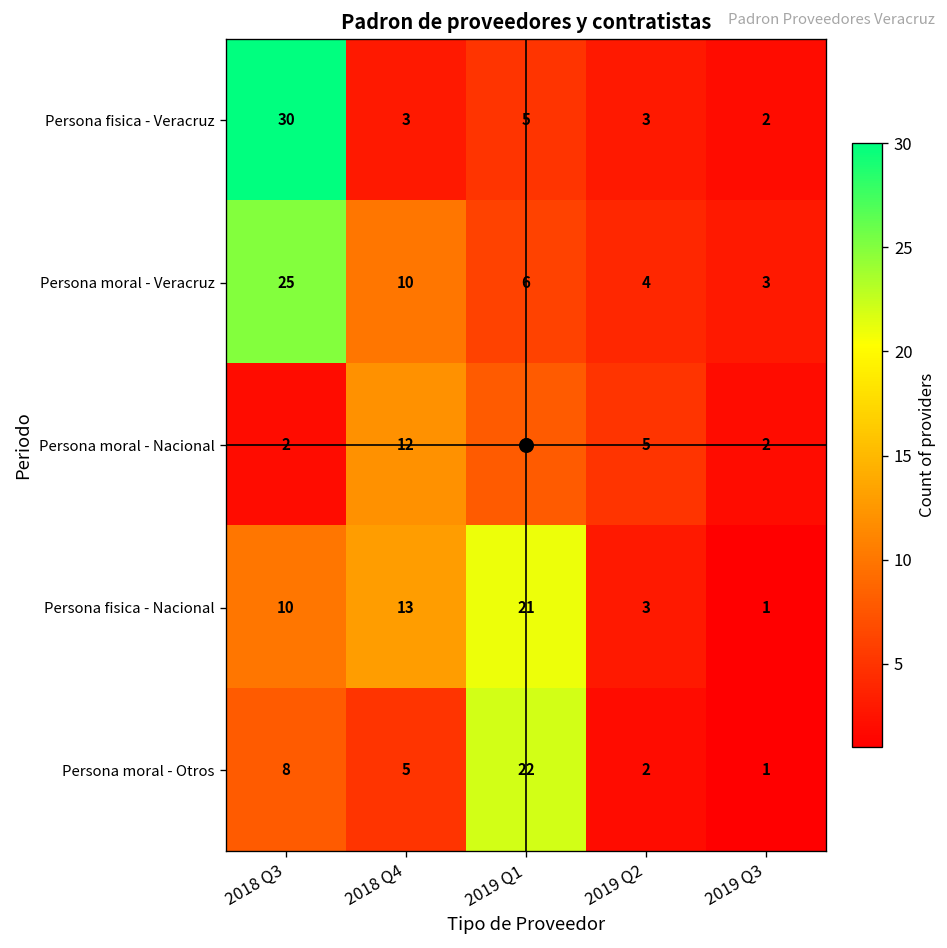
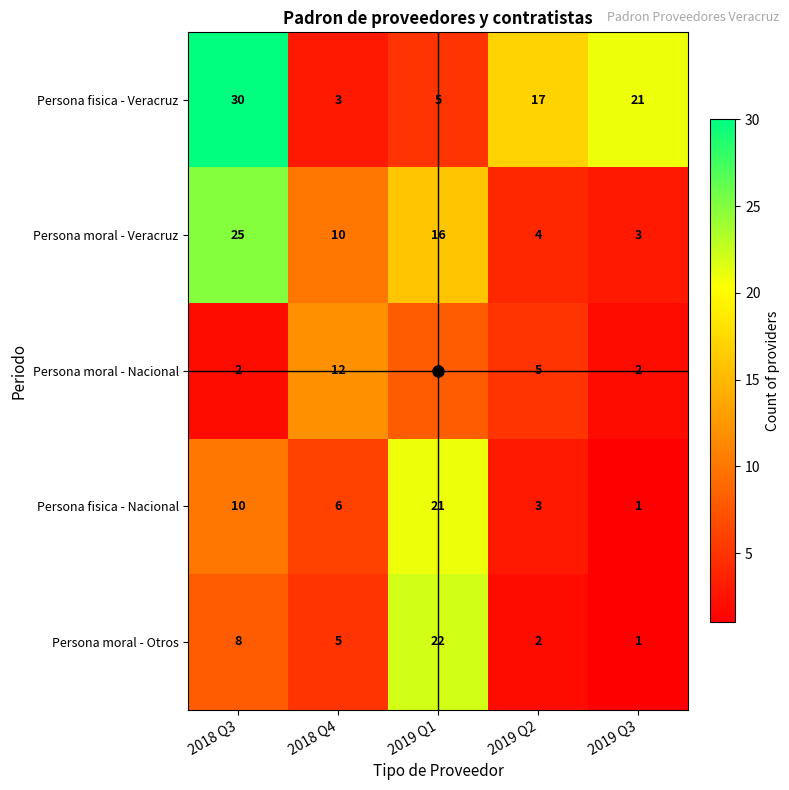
Persona fisica - Veracruz, 2019 Q2: 3 -> 17
Persona fisica - Veracruz, 2019 Q3: 2 -> 21
Persona moral - Veracruz, 2019 Q1: 6 -> 16
Persona fisica - Nacional, 2018 Q4: 13 -> 6
